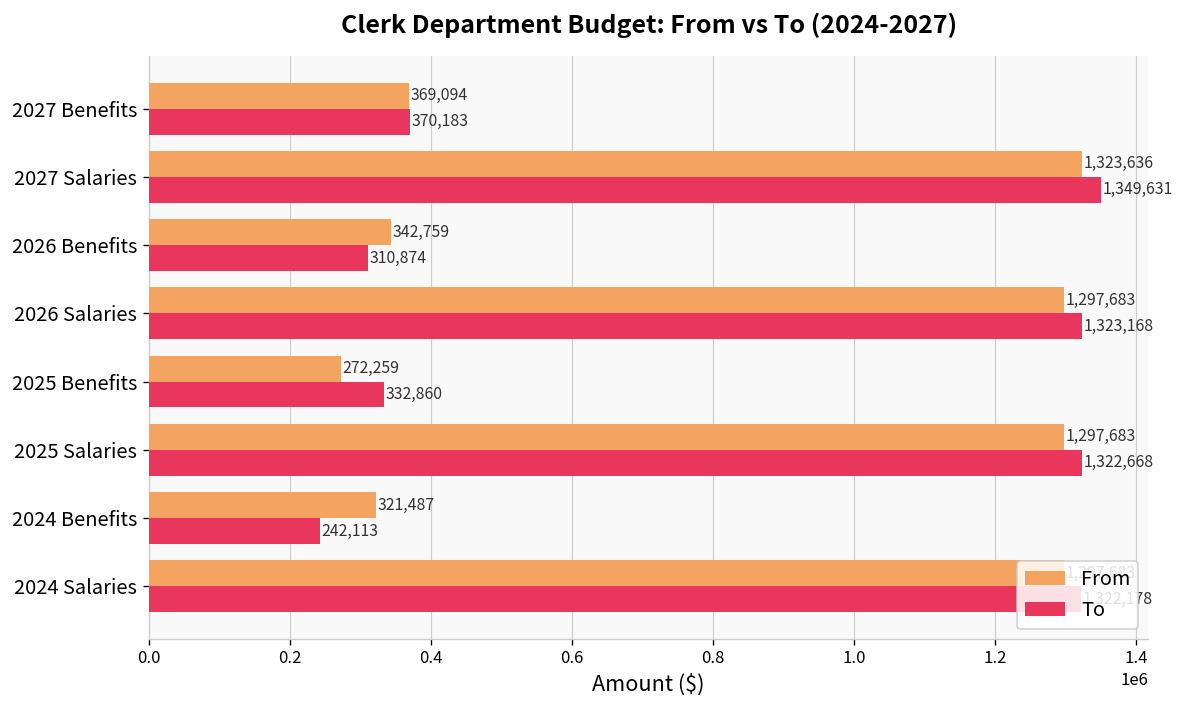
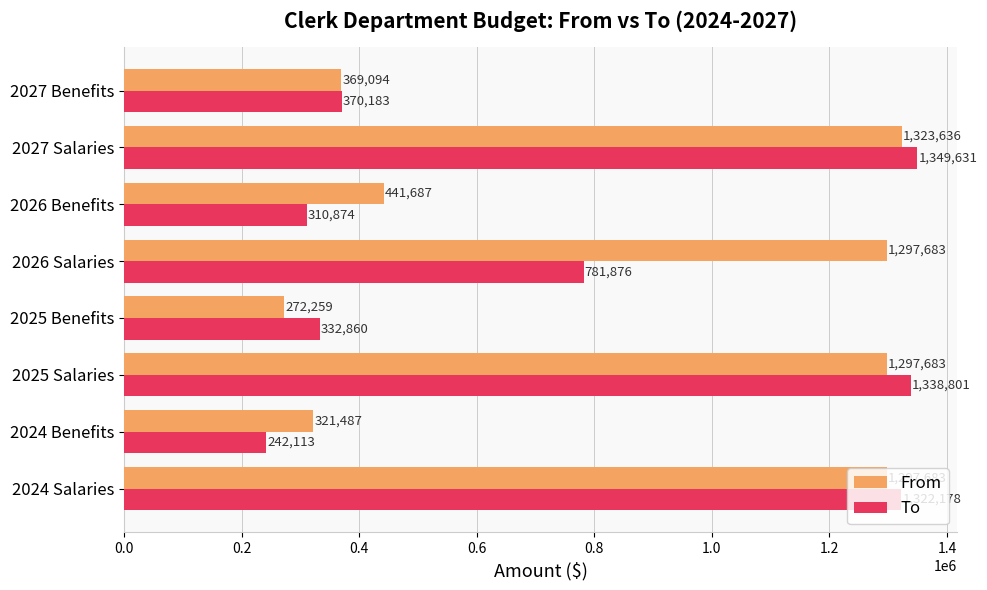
From, 2026 Benefits: 342,759 -> 441,687
To, 2026 Salaries: 1,323,168 -> 781,876
To, 2025 Salaries: 1,322,668 -> 1,338,801
